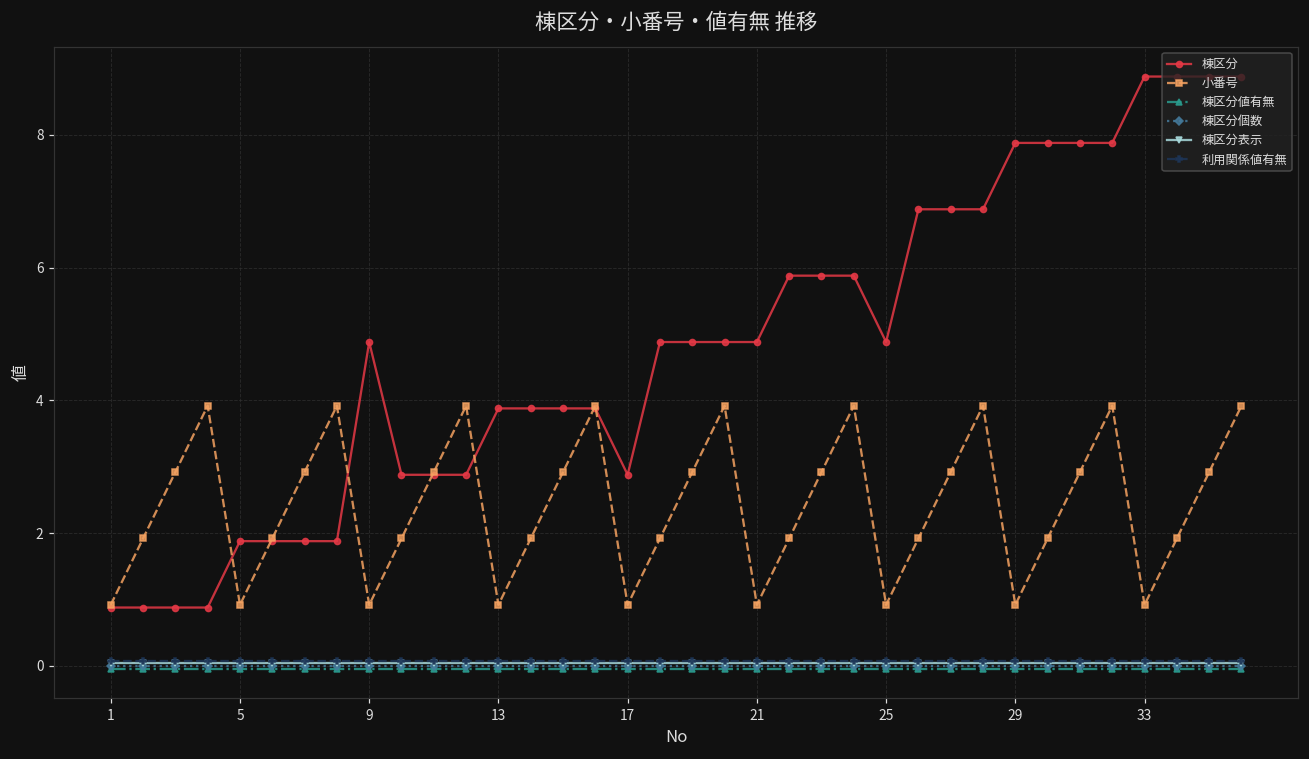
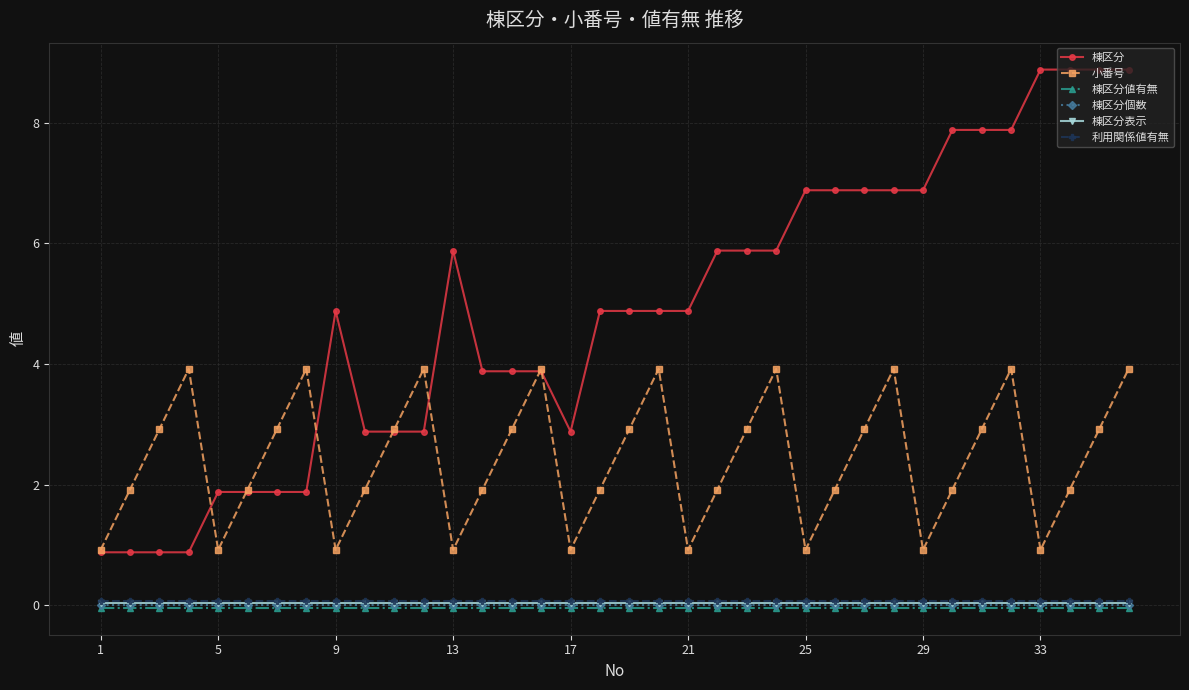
棟区分, 13: 3.9 -> 5.9
棟区分, 25: 4.9 -> 6.9
棟区分, 29: 7.9 -> 6.9
